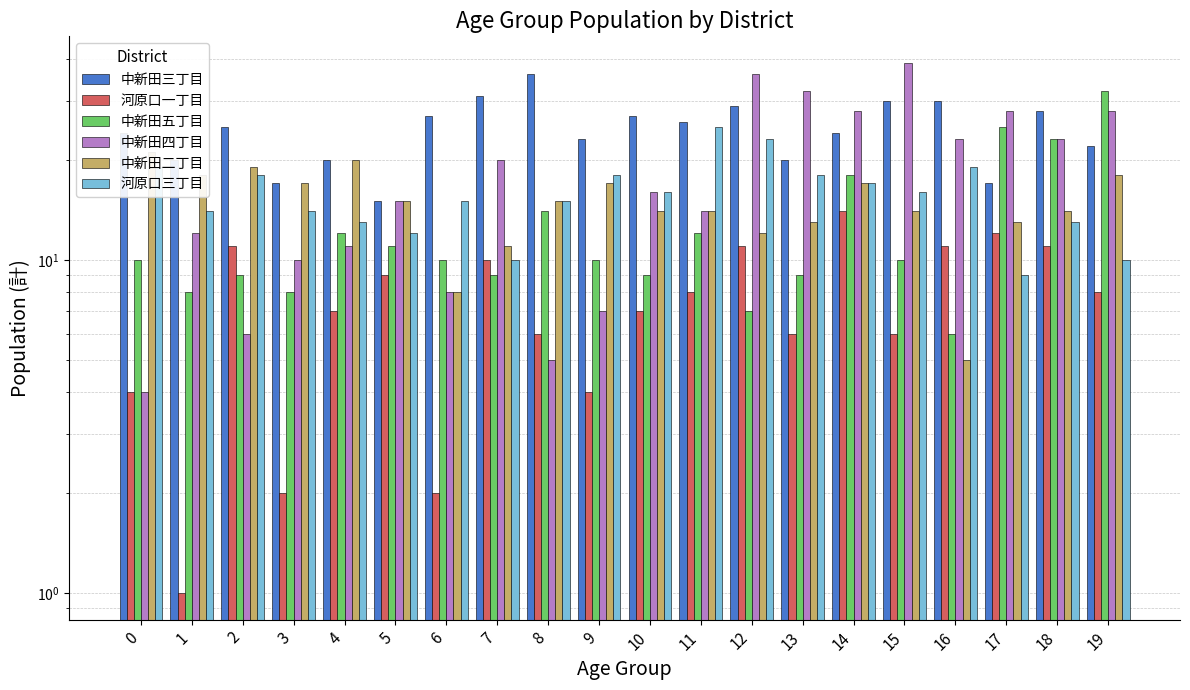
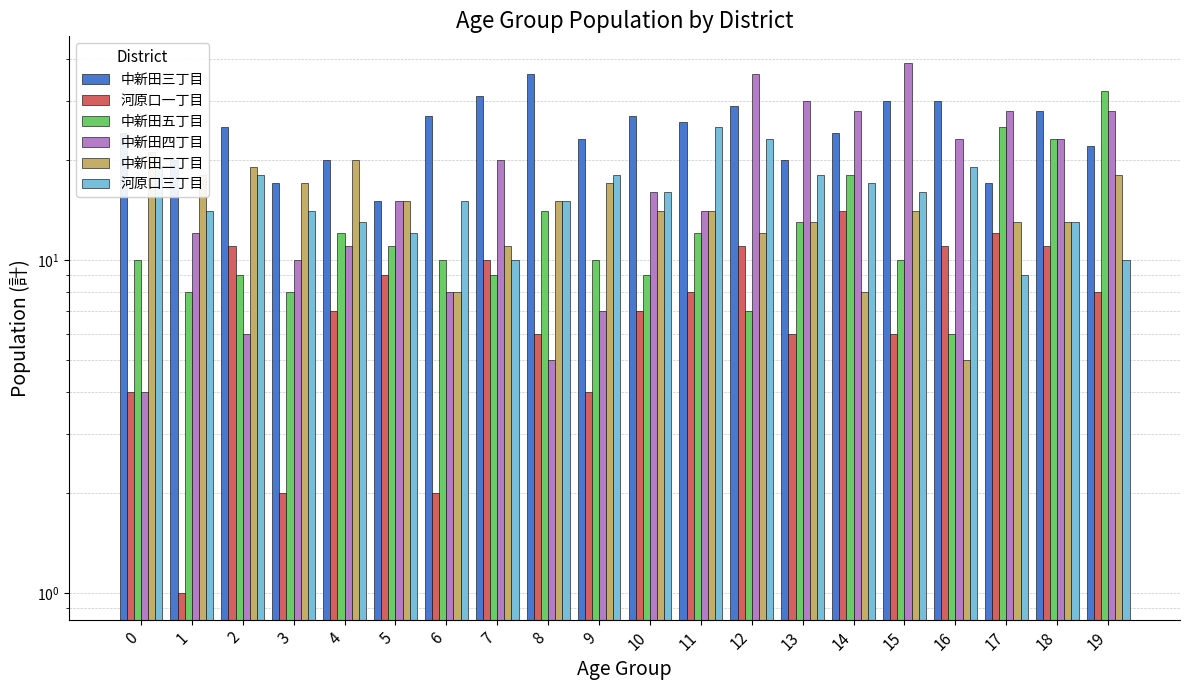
中新田五丁目, 13: 9 -> 13
中新田四丁目, 13: 32 -> 30
中新田二丁目, 14: 17 -> 8
中新田二丁目, 18: 14 -> 13
